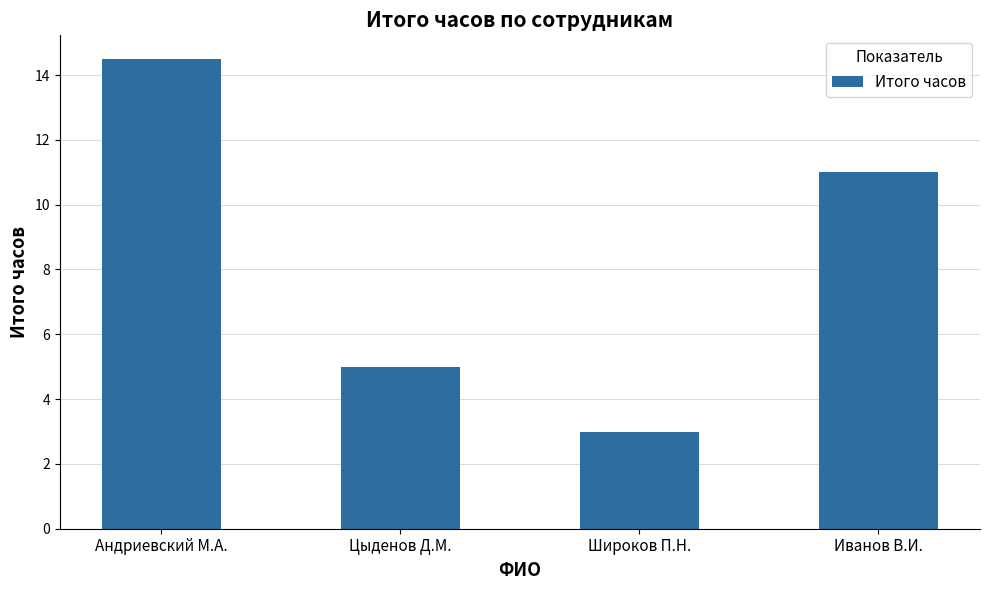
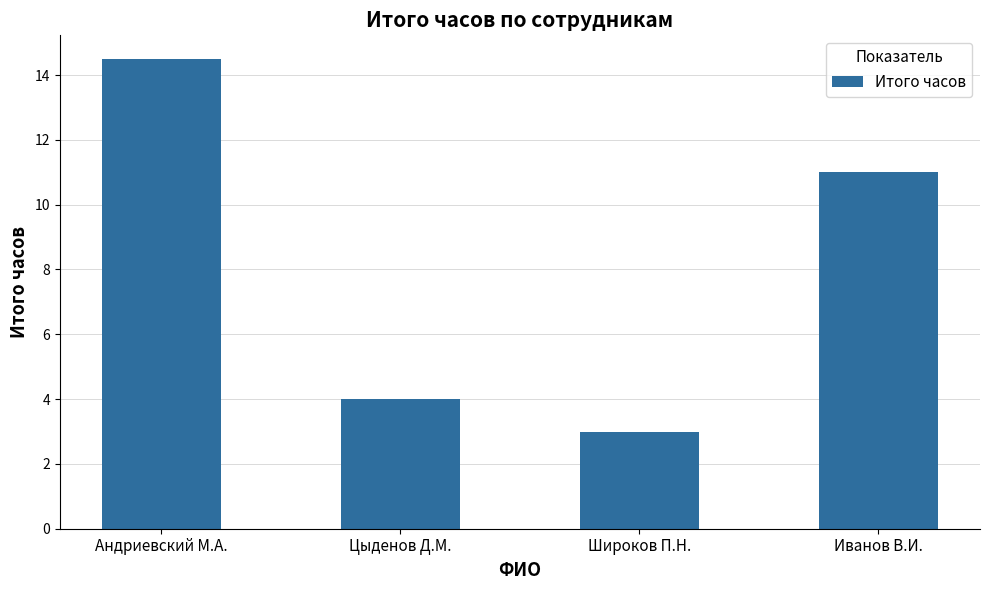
Цыденов Д.М.: 5 -> 4
